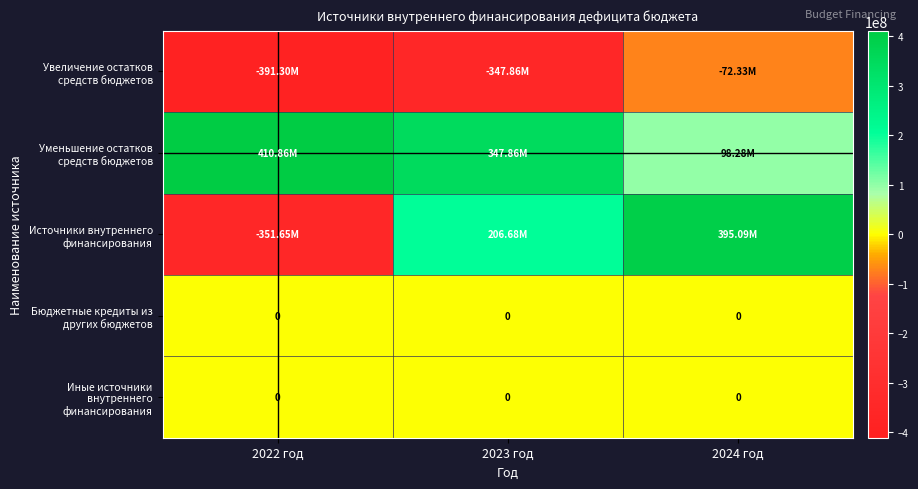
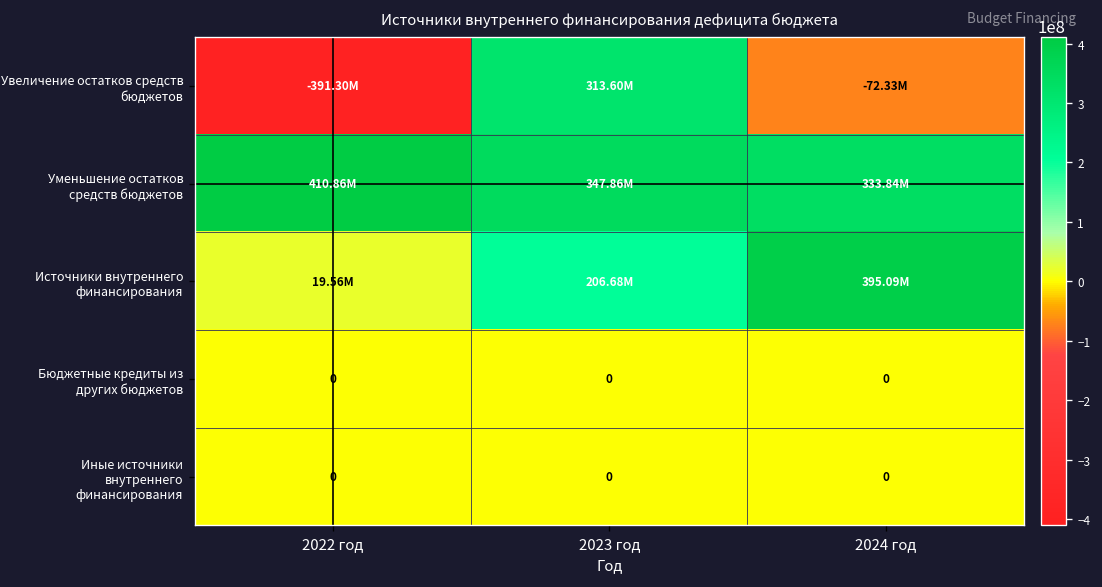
Увеличение остатков средств бюджетов, 2023 год: -347.86M -> 313.60M
Уменьшение остатков средств бюджетов, 2024 год: 98.28M -> 333.84M
Источники внутреннего финансирования, 2022 год: -351.65M -> 19.56M
